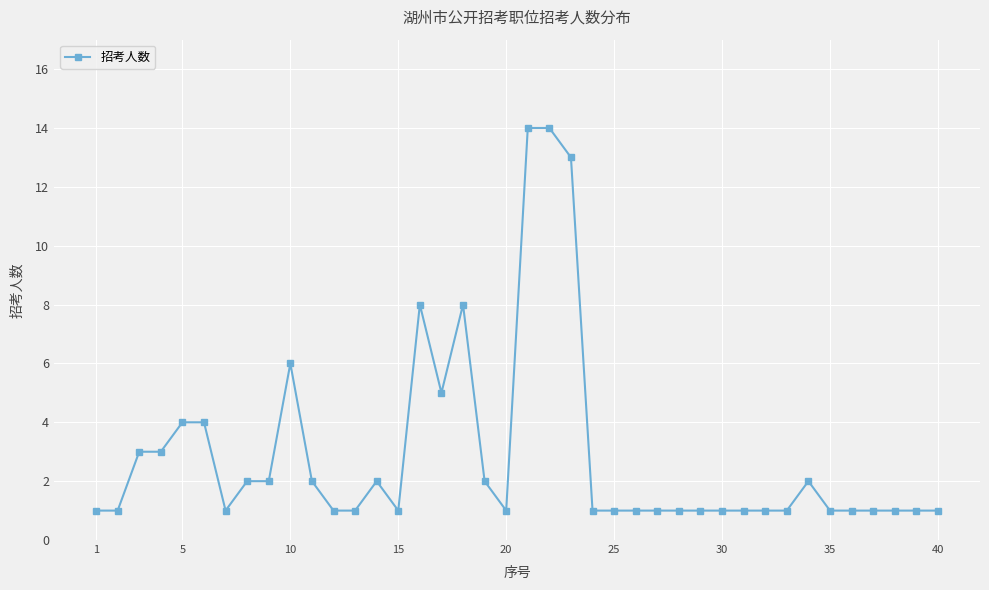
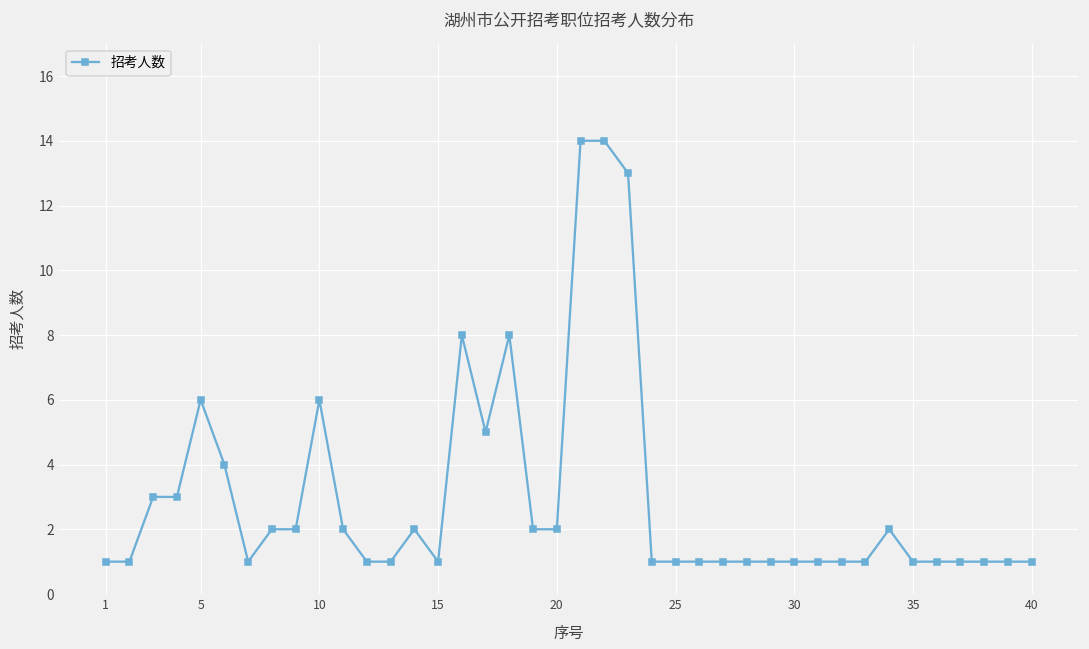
5: 4 -> 6
20: 1 -> 2
